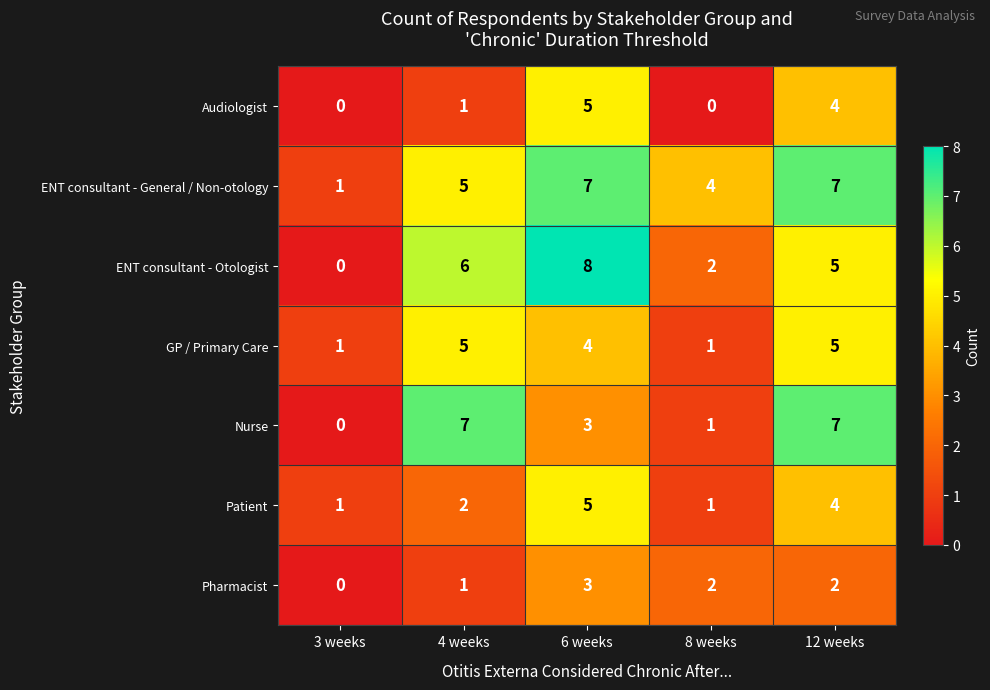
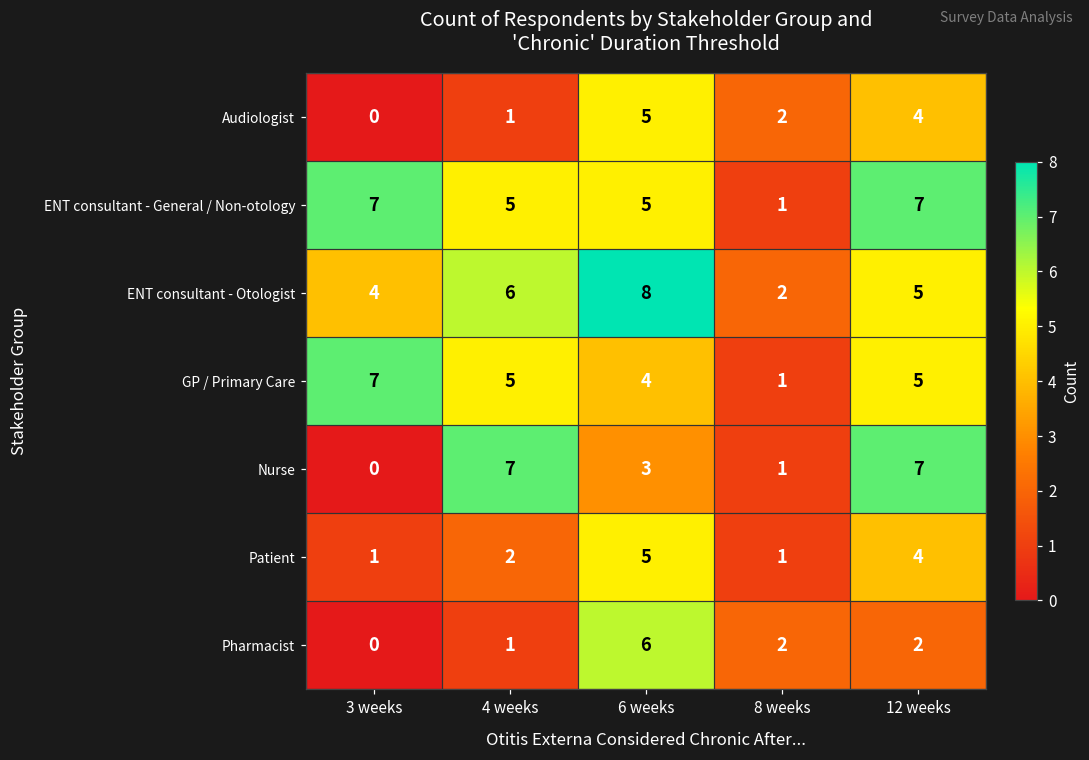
Audiologist, 8 weeks: 0 -> 2
ENT consultant - General / Non-otology, 3 weeks: 1 -> 7
ENT consultant - General / Non-otology, 6 weeks: 7 -> 5
ENT consultant - General / Non-otology, 8 weeks: 4 -> 1
ENT consultant - Otologist, 3 weeks: 0 -> 4
GP / Primary Care, 3 weeks: 1 -> 7
Pharmacist, 6 weeks: 3 -> 6
